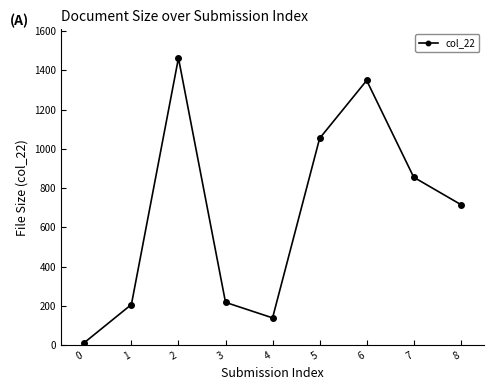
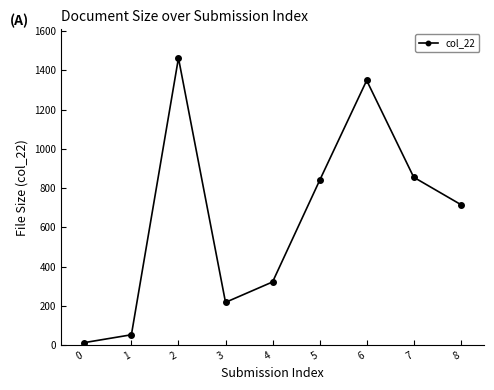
1: 210 -> 50
4: 140 -> 320
5: 1050 -> 840
